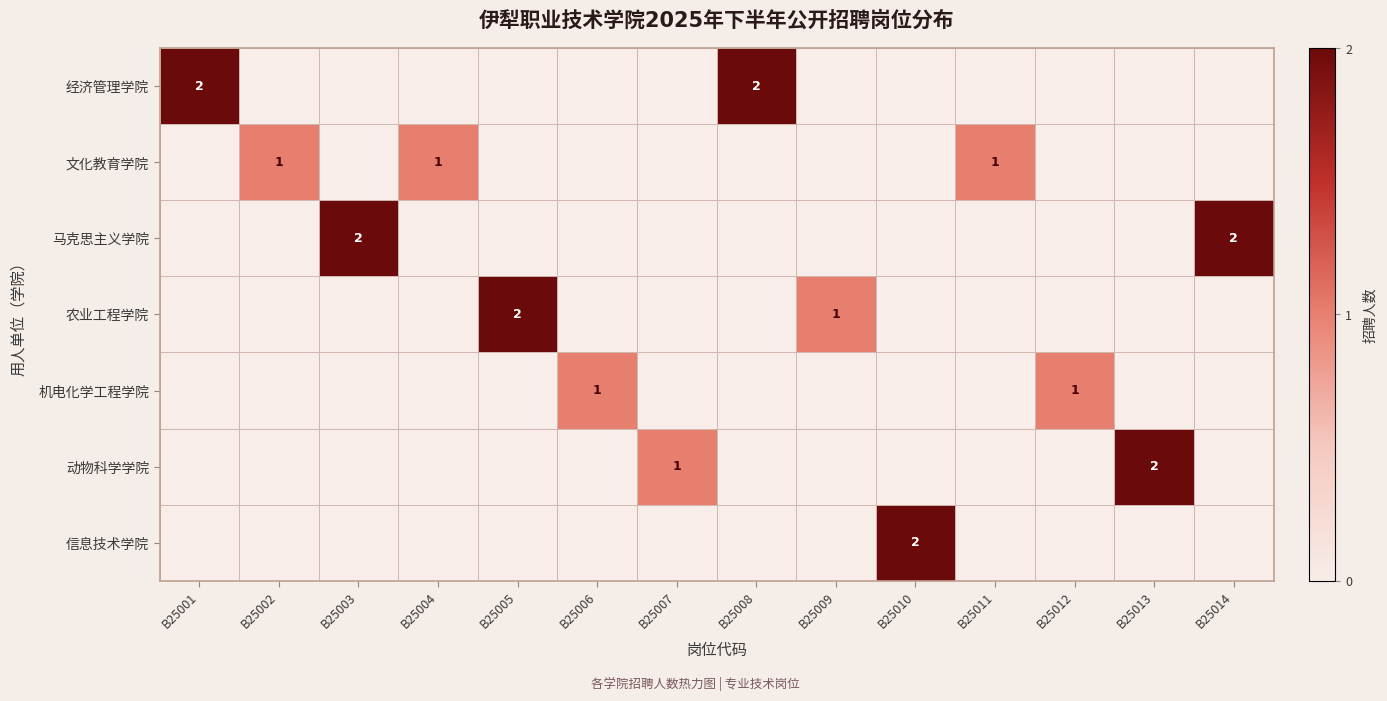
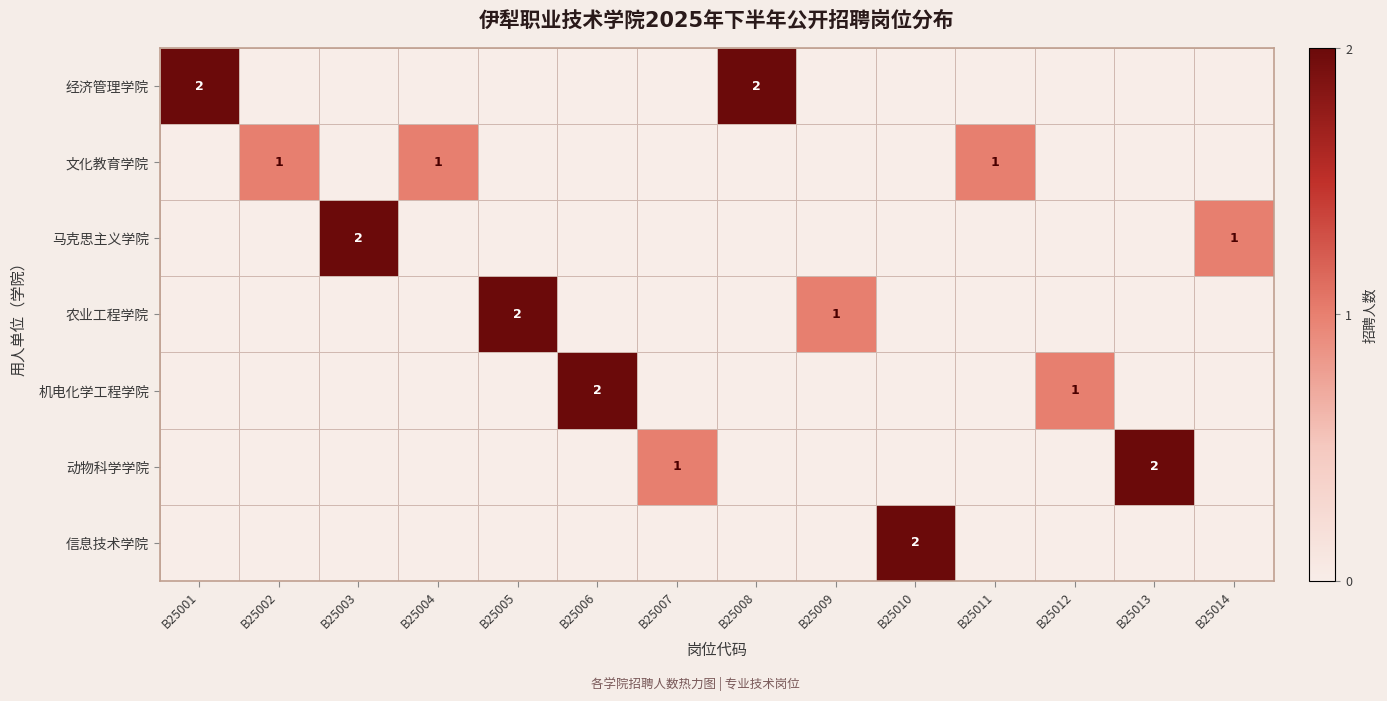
马克思主义学院, B25014: 2 -> 1
机电化学工程学院, B25006: 1 -> 2
